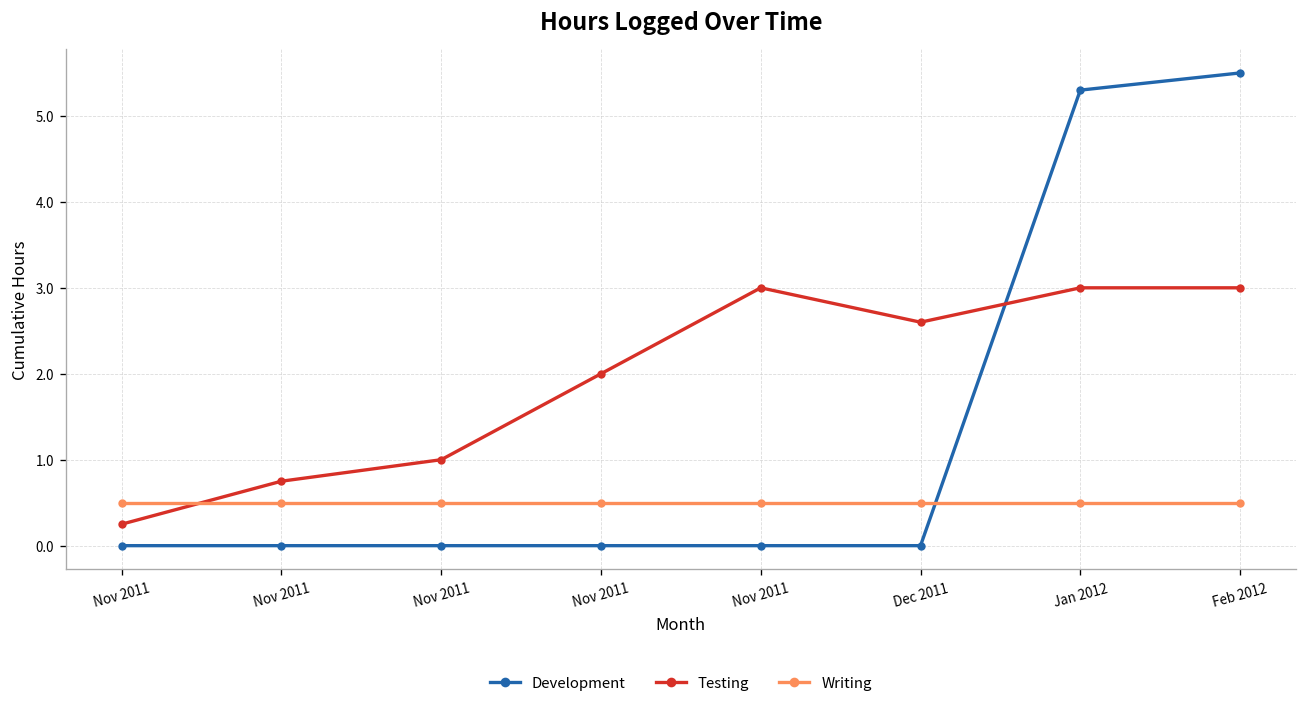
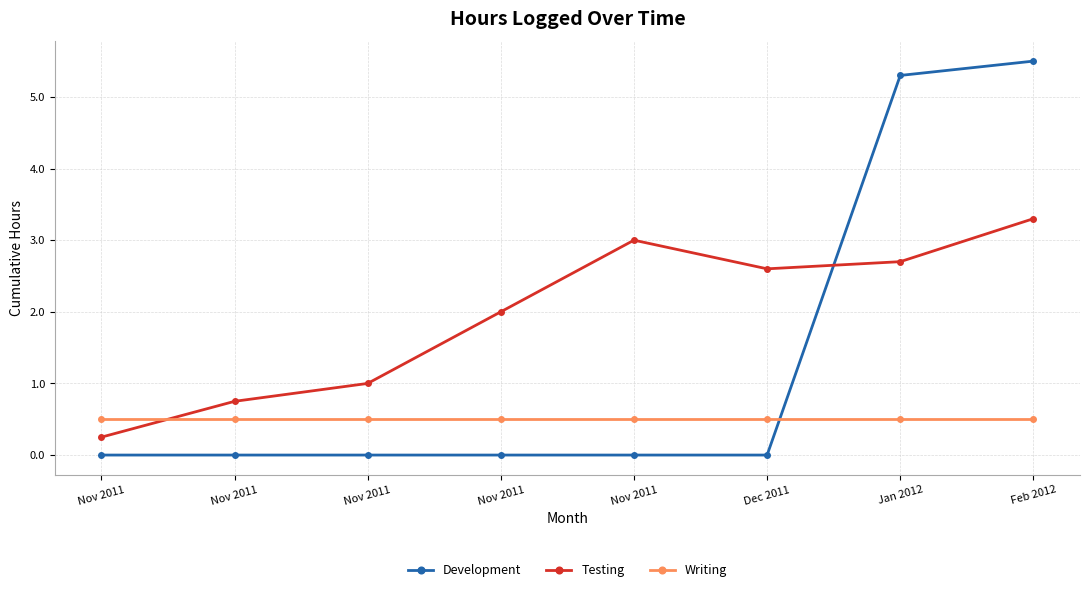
Testing, Jan 2012: 3.0 -> 2.7
Testing, Feb 2012: 3.0 -> 3.3
